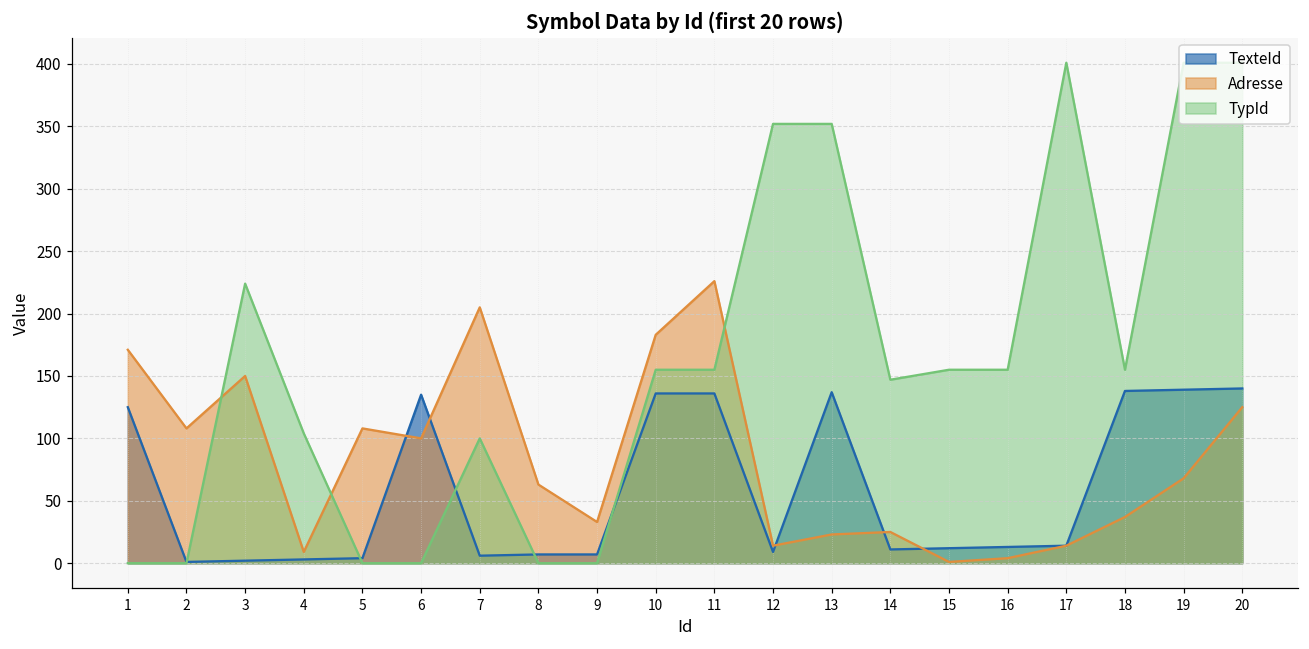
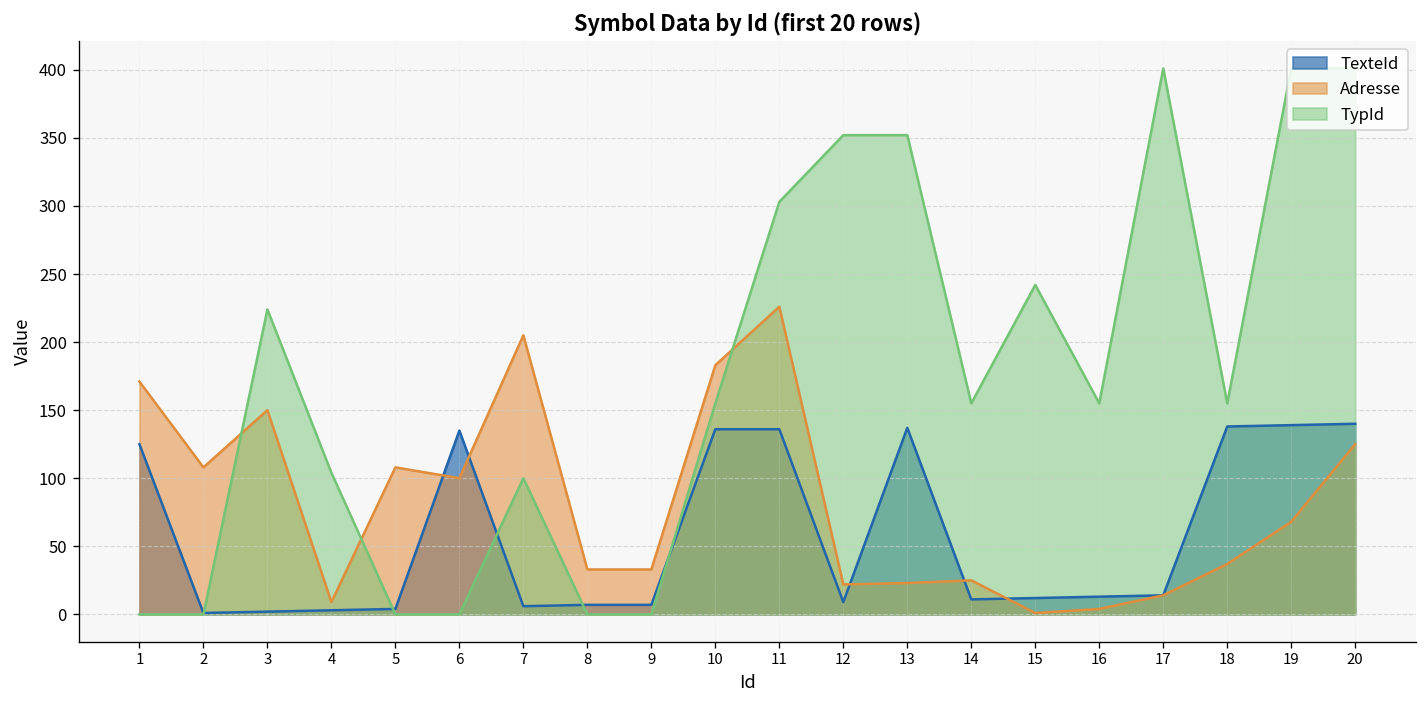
Adresse, 8: 63 -> 33
TypId, 11: 155 -> 303
Adresse, 12: 14 -> 22
TypId, 14: 147 -> 155
TypId, 15: 155 -> 242
